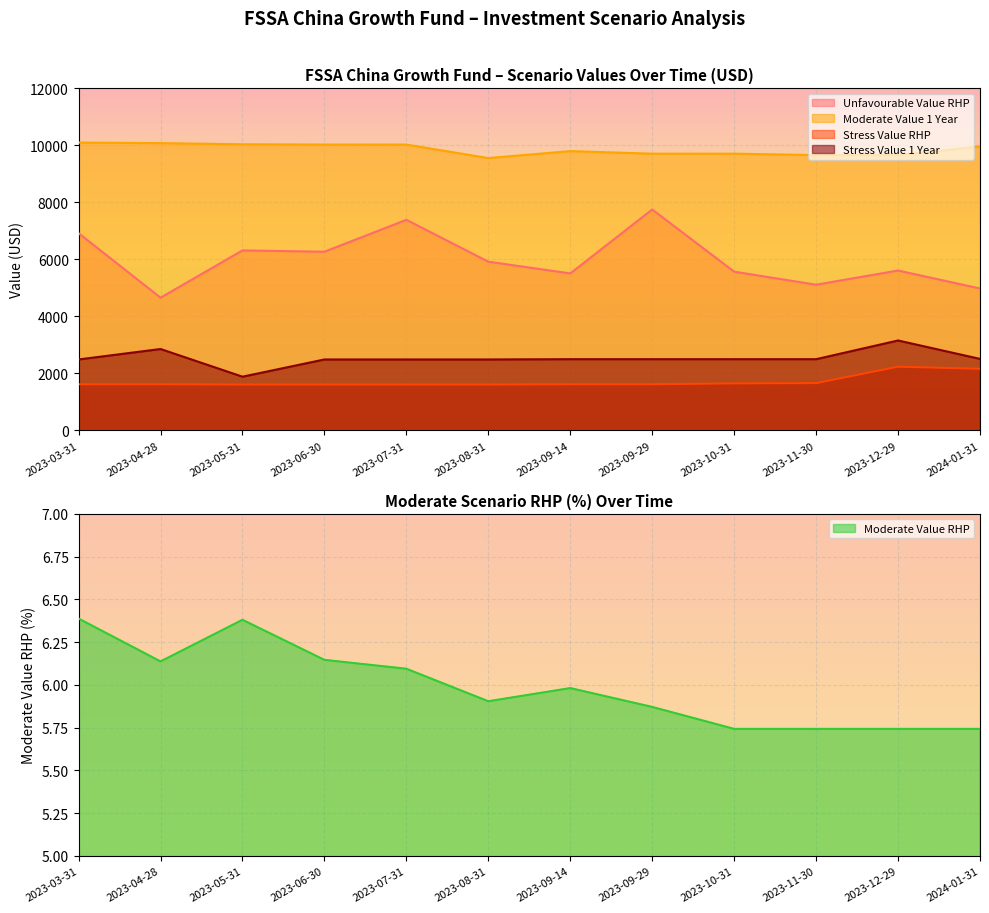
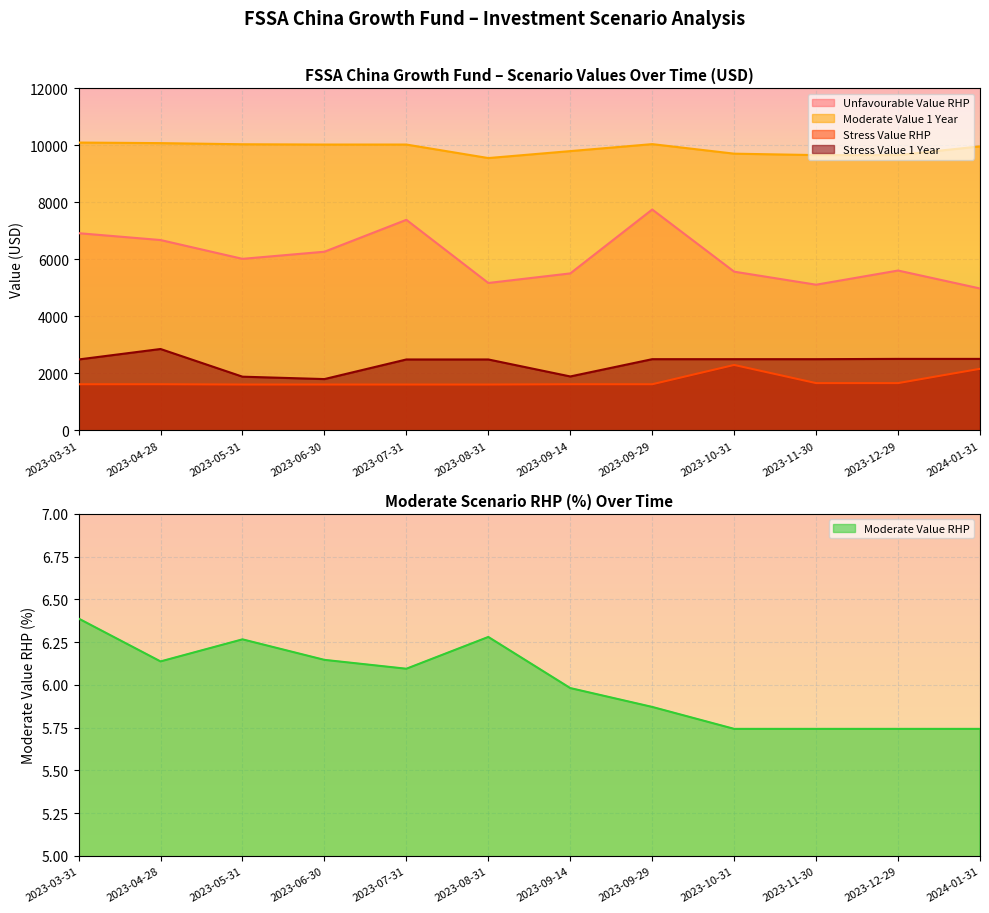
FSSA China Growth Fund – Scenario Values Over Time (USD), Unfavourable Value RHP, 2023-04-28: 4700 -> 6700
FSSA China Growth Fund – Scenario Values Over Time (USD), Unfavourable Value RHP, 2023-05-31: 6300 -> 6000
FSSA China Growth Fund – Scenario Values Over Time (USD), Stress Value 1 Year, 2023-06-30: 2500 -> 1800
FSSA China Growth Fund – Scenario Values Over Time (USD), Unfavourable Value RHP, 2023-08-31: 5900 -> 5200
FSSA China Growth Fund – Scenario Values Over Time (USD), Stress Value 1 Year, 2023-09-14: 2500 -> 1900
FSSA China Growth Fund – Scenario Values Over Time (USD), Moderate Value 1 Year, 2023-09-29: 9700 -> 10000
FSSA China Growth Fund – Scenario Values Over Time (USD), Stress Value RHP, 2023-10-31: 1700 -> 2300
FSSA China Growth Fund – Scenario Values Over Time (USD), Stress Value RHP, 2023-12-29: 2200 -> 1700
FSSA China Growth Fund – Scenario Values Over Time (USD), Stress Value 1 Year, 2023-12-29: 3200 -> 2500
Moderate Scenario RHP (%) Over Time, 2023-05-31: 6.38 -> 6.27
Moderate Scenario RHP (%) Over Time, 2023-08-31: 5.90 -> 6.28
